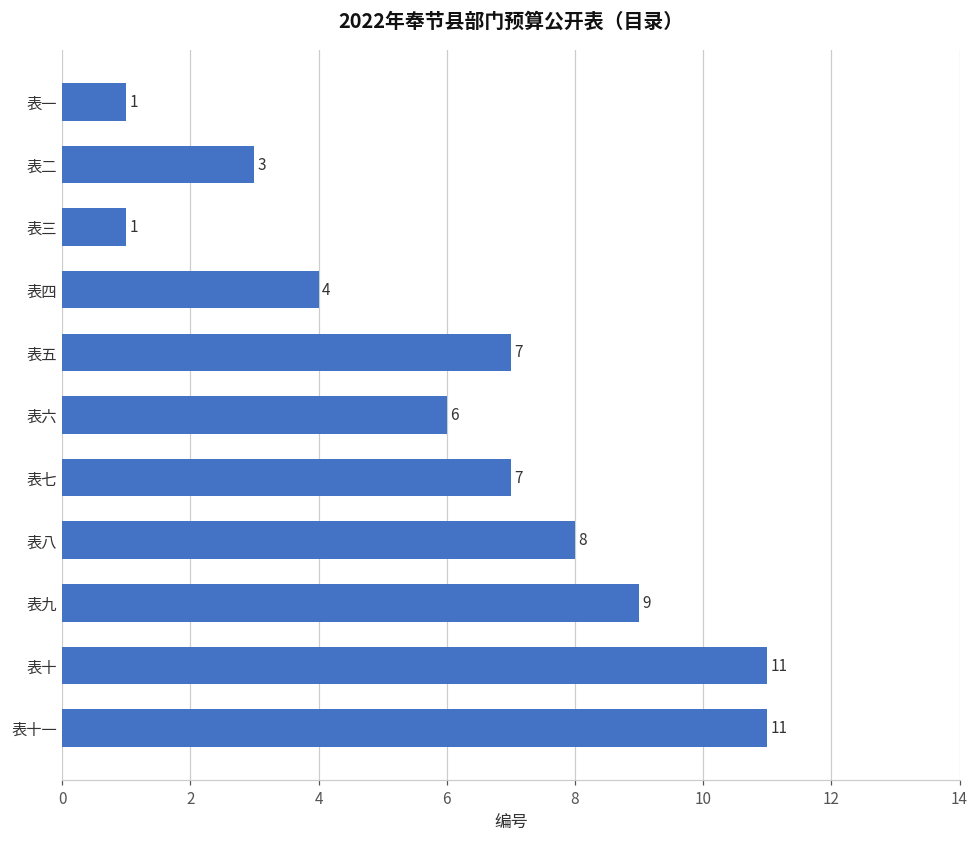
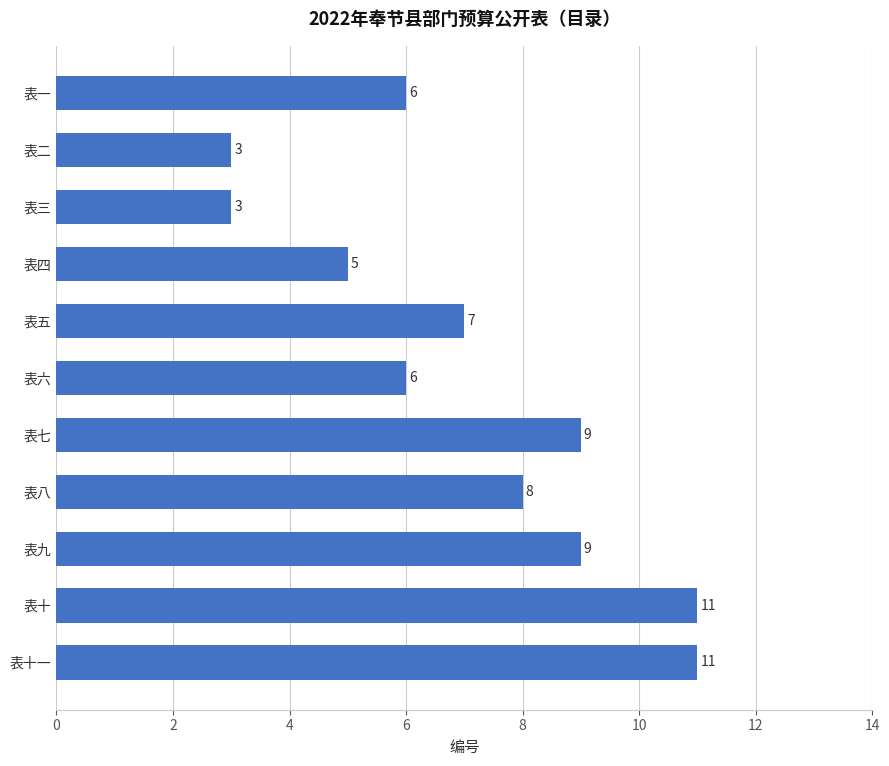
表一: 1 -> 6
表三: 1 -> 3
表四: 4 -> 5
表七: 7 -> 9
